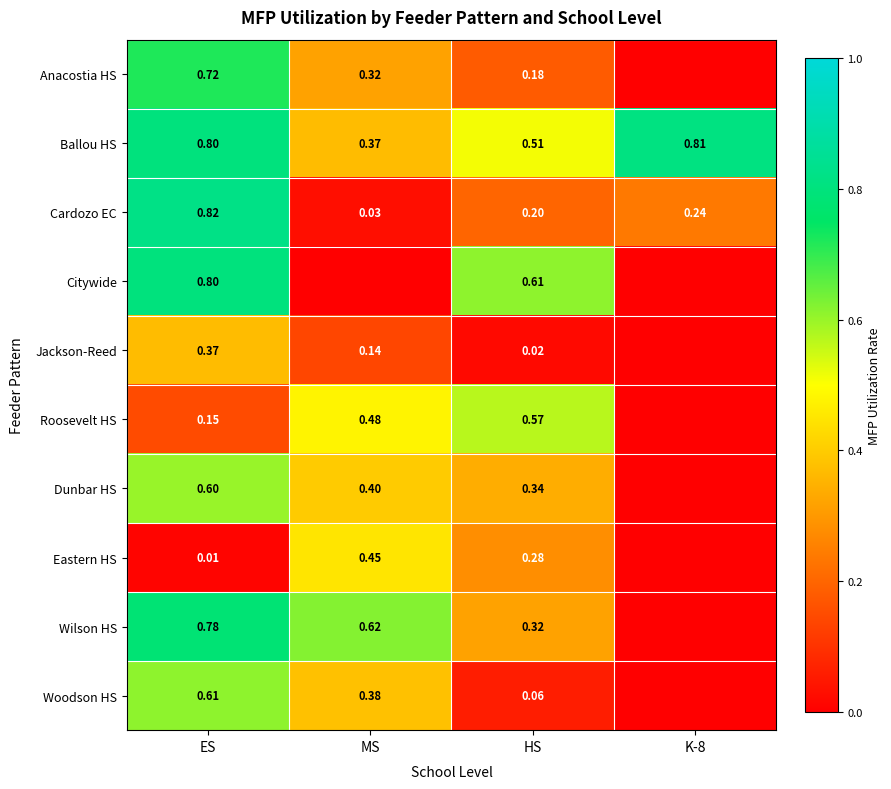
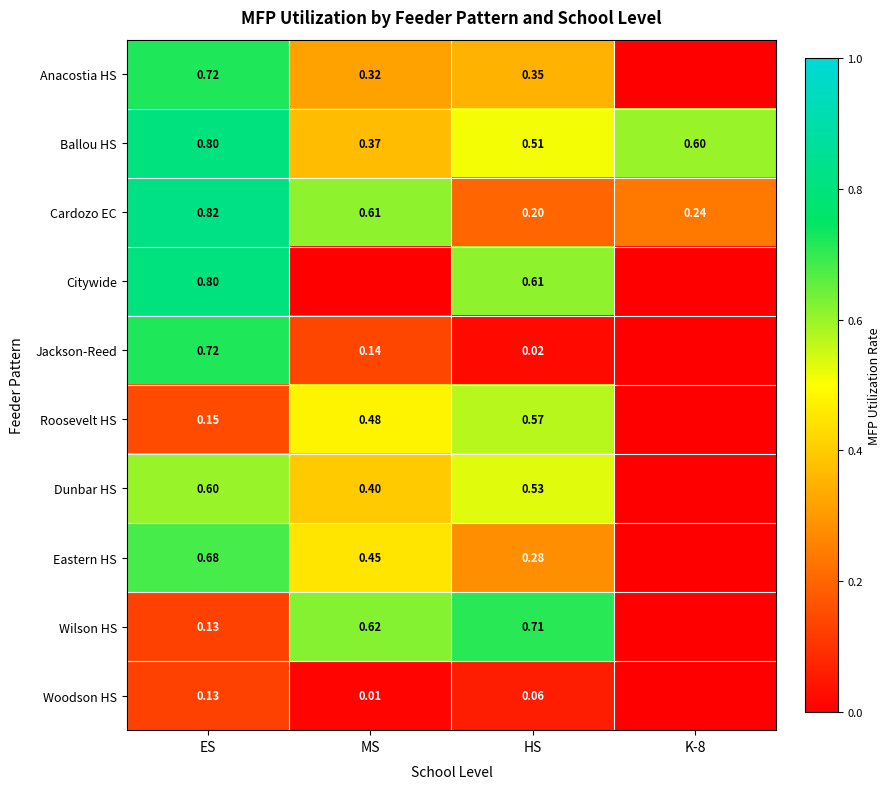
Anacostia HS, HS: 0.18 -> 0.35
Ballou HS, K-8: 0.81 -> 0.60
Cardozo EC, MS: 0.03 -> 0.61
Jackson-Reed, ES: 0.37 -> 0.72
Dunbar HS, HS: 0.34 -> 0.53
Eastern HS, ES: 0.01 -> 0.68
Wilson HS, ES: 0.78 -> 0.13
Wilson HS, HS: 0.32 -> 0.71
Woodson HS, ES: 0.61 -> 0.13
Woodson HS, MS: 0.38 -> 0.01
